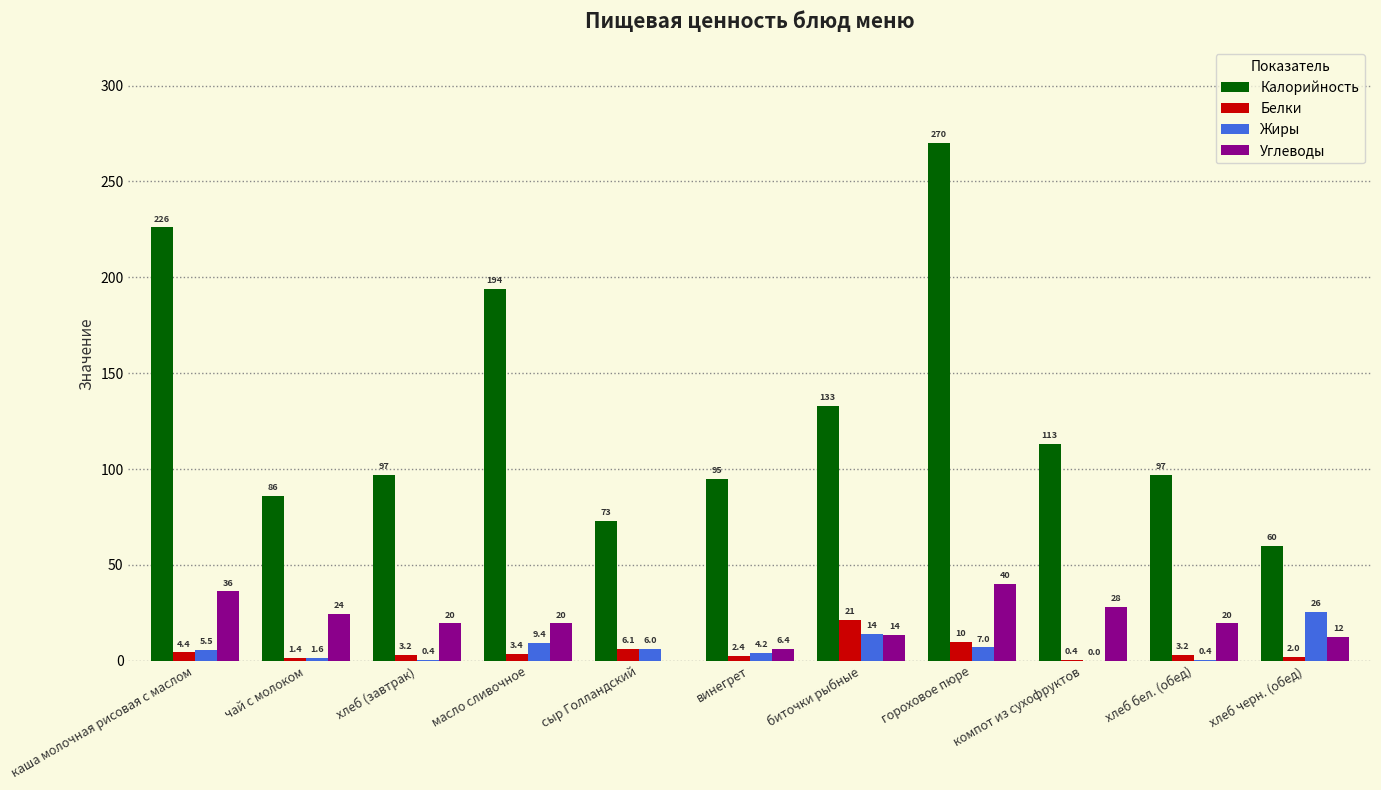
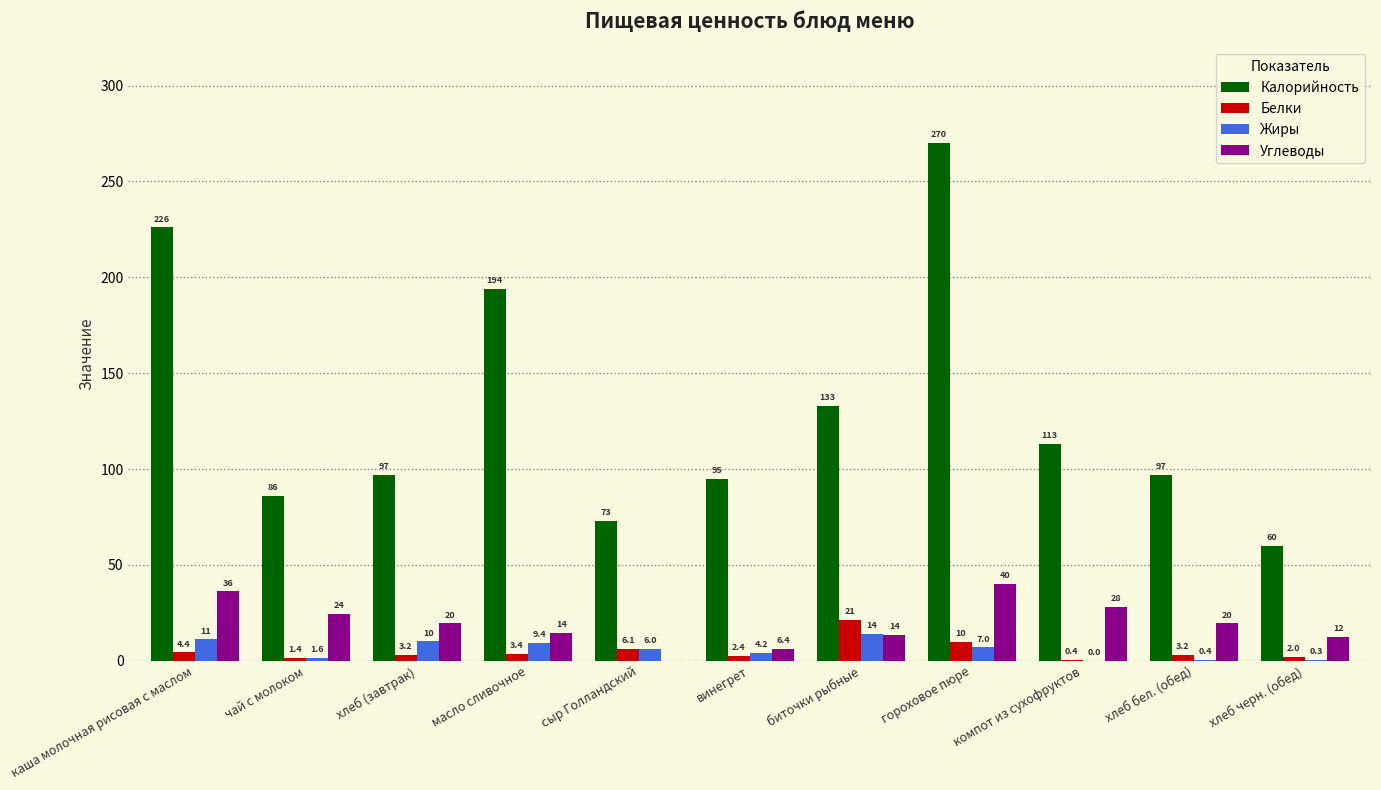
Жиры, каша молочная рисовая с маслом: 5.5 -> 11
Жиры, хлеб (завтрак): 0.4 -> 10
Углеводы, масло сливочное: 20 -> 14
Жиры, хлеб черн. (обед): 26 -> 0.3
